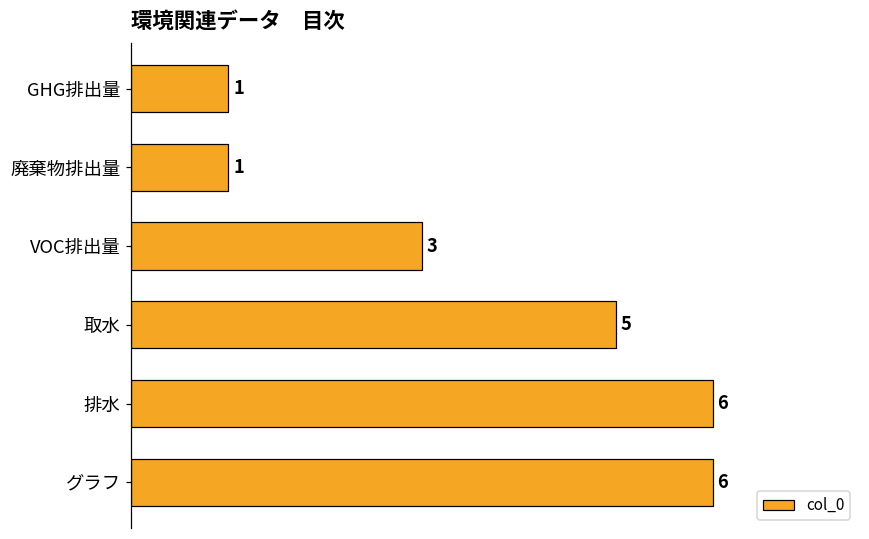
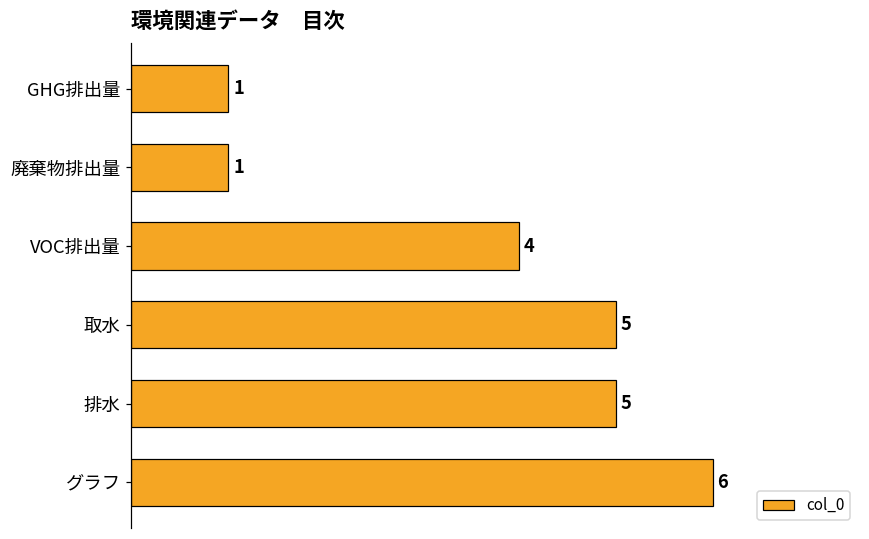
VOC排出量: 3 -> 4
排水: 6 -> 5
